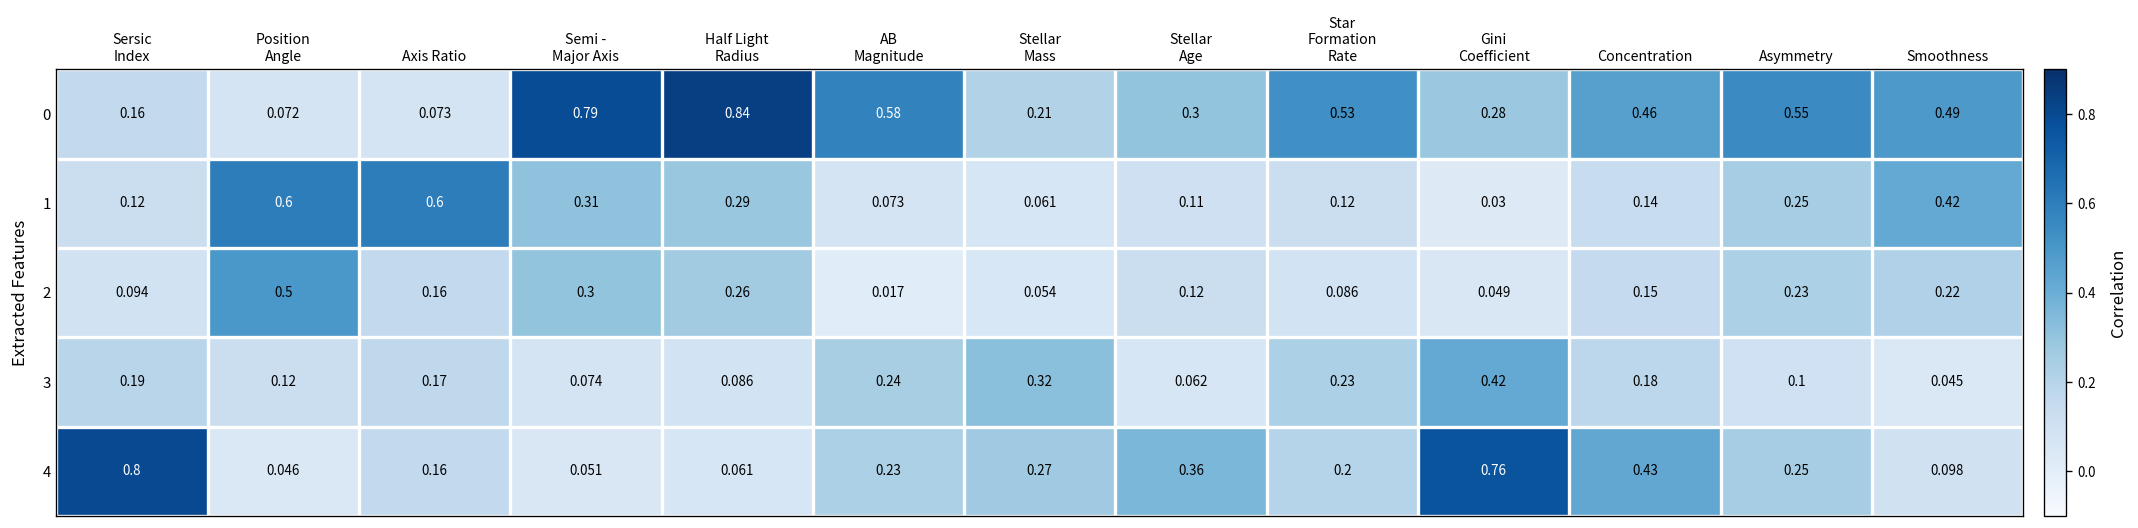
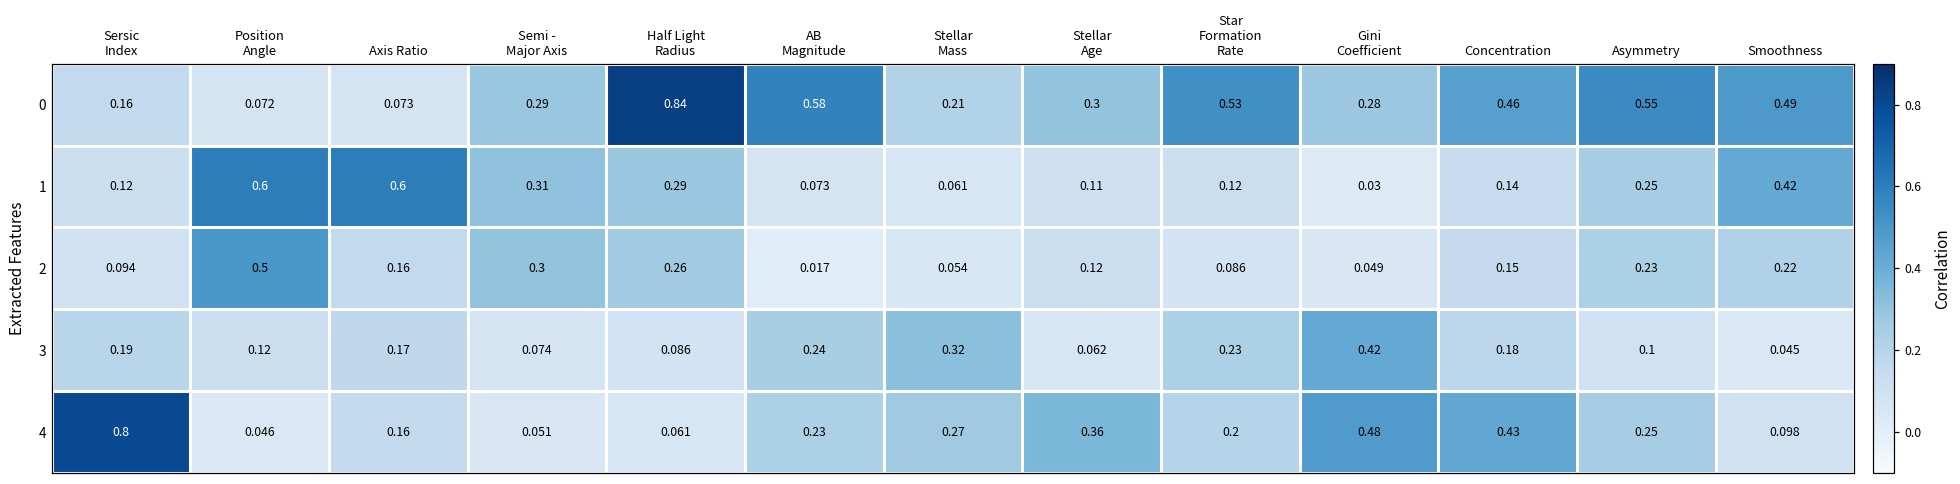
0, Semi - Major Axis: 0.79 -> 0.29
4, Gini Coefficient: 0.76 -> 0.48
